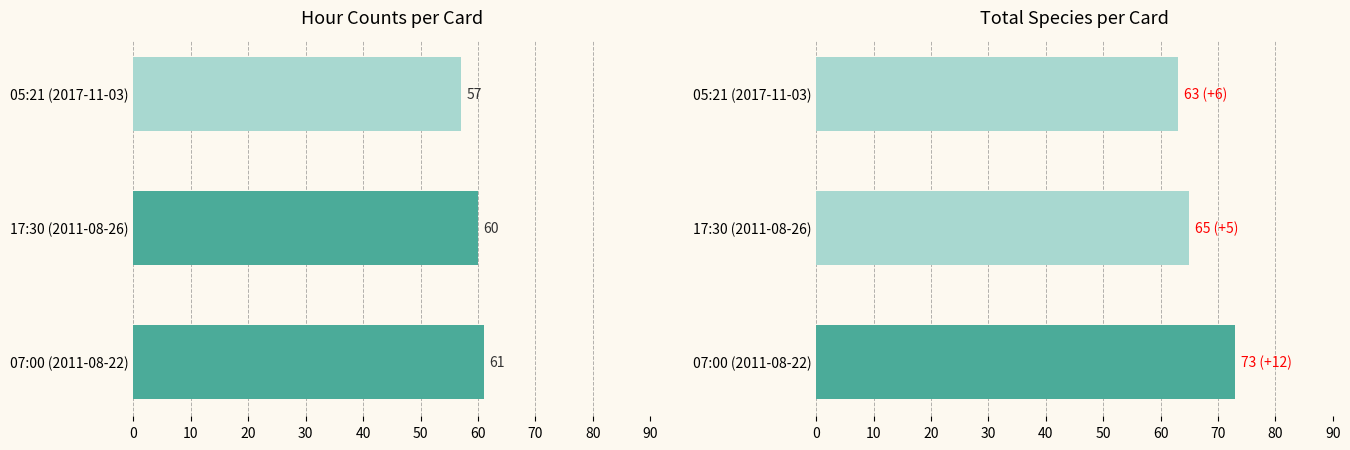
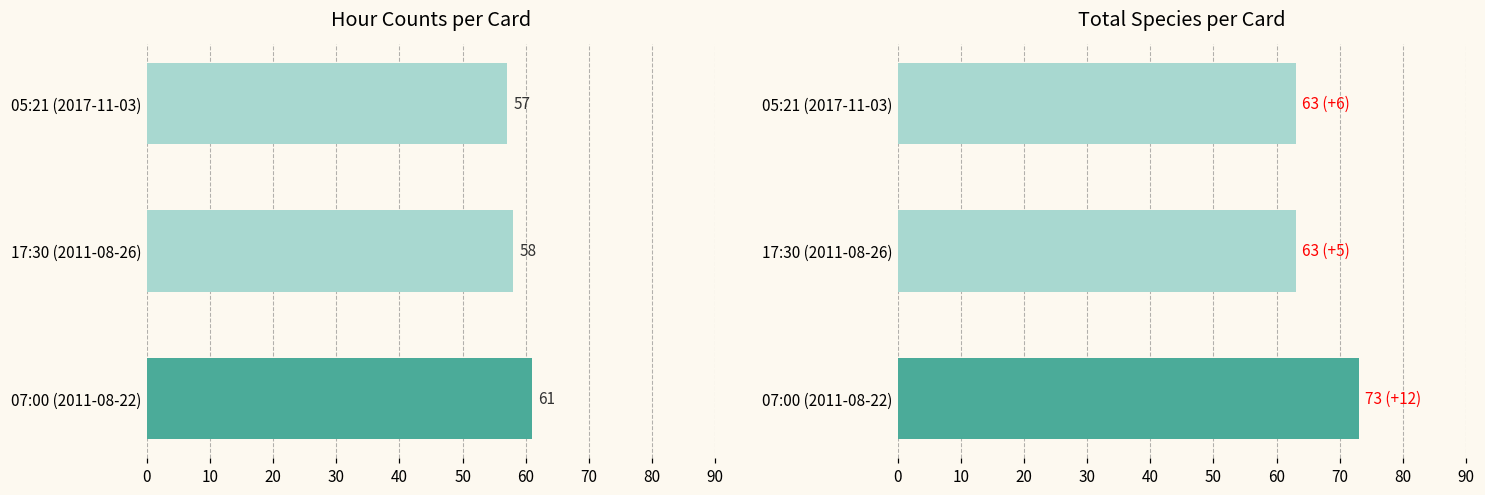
Hour Counts per Card, 17:30 (2011-08-26): 60 -> 58
Total Species per Card, 17:30 (2011-08-26): 65 -> 63
